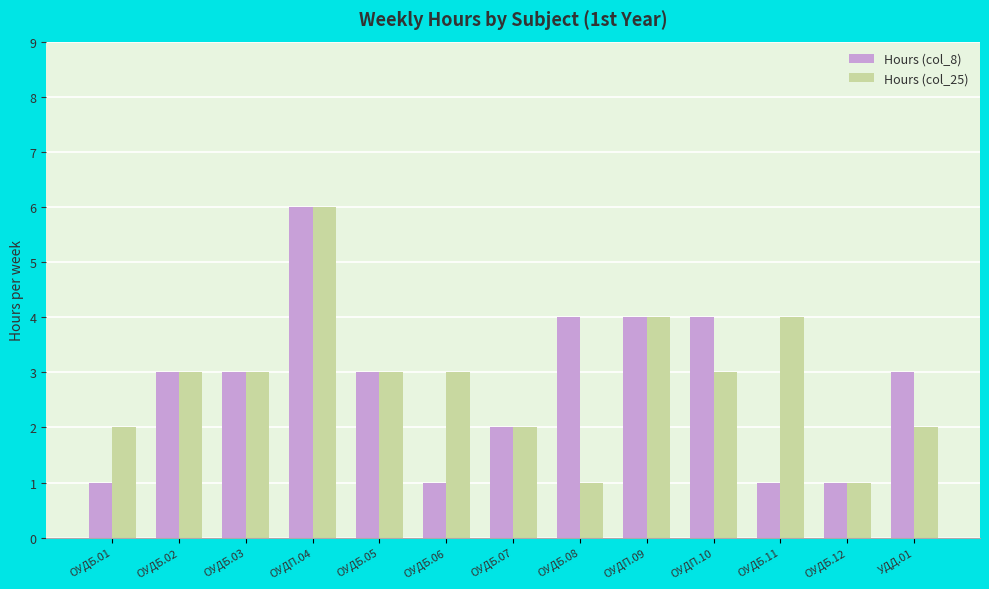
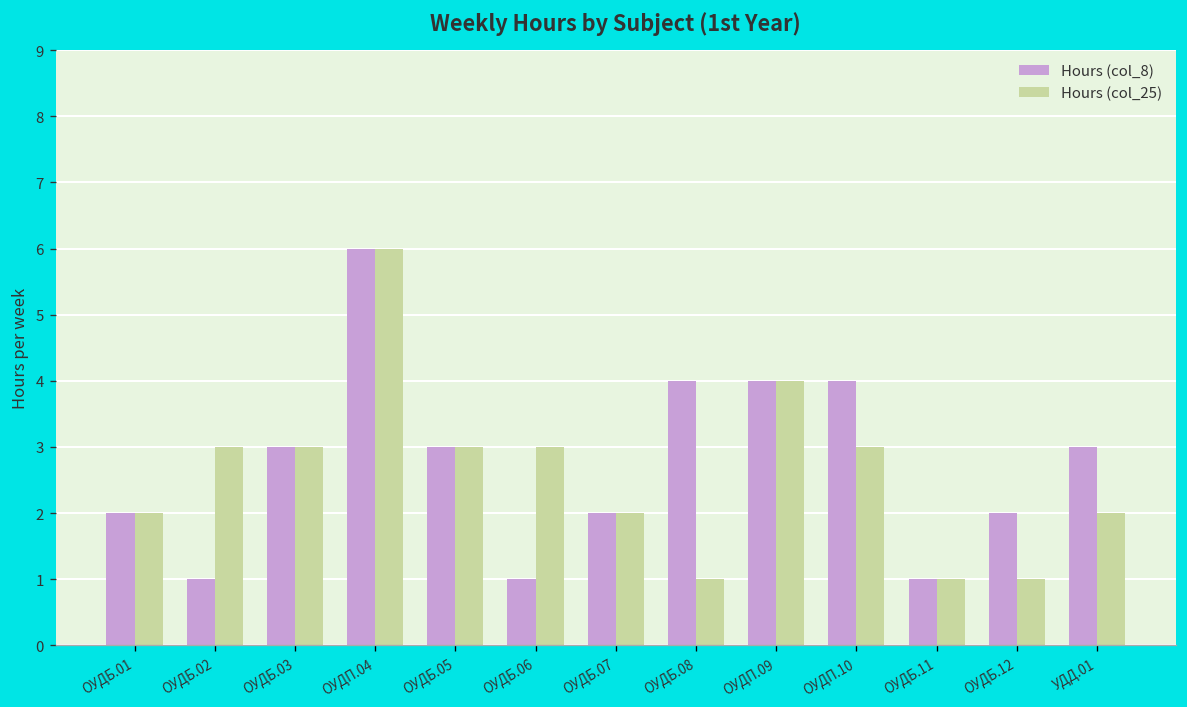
Hours (col_8), ОУДБ.01: 1 -> 2
Hours (col_8), ОУДБ.02: 3 -> 1
Hours (col_25), ОУДБ.11: 4 -> 1
Hours (col_8), ОУДБ.12: 1 -> 2
